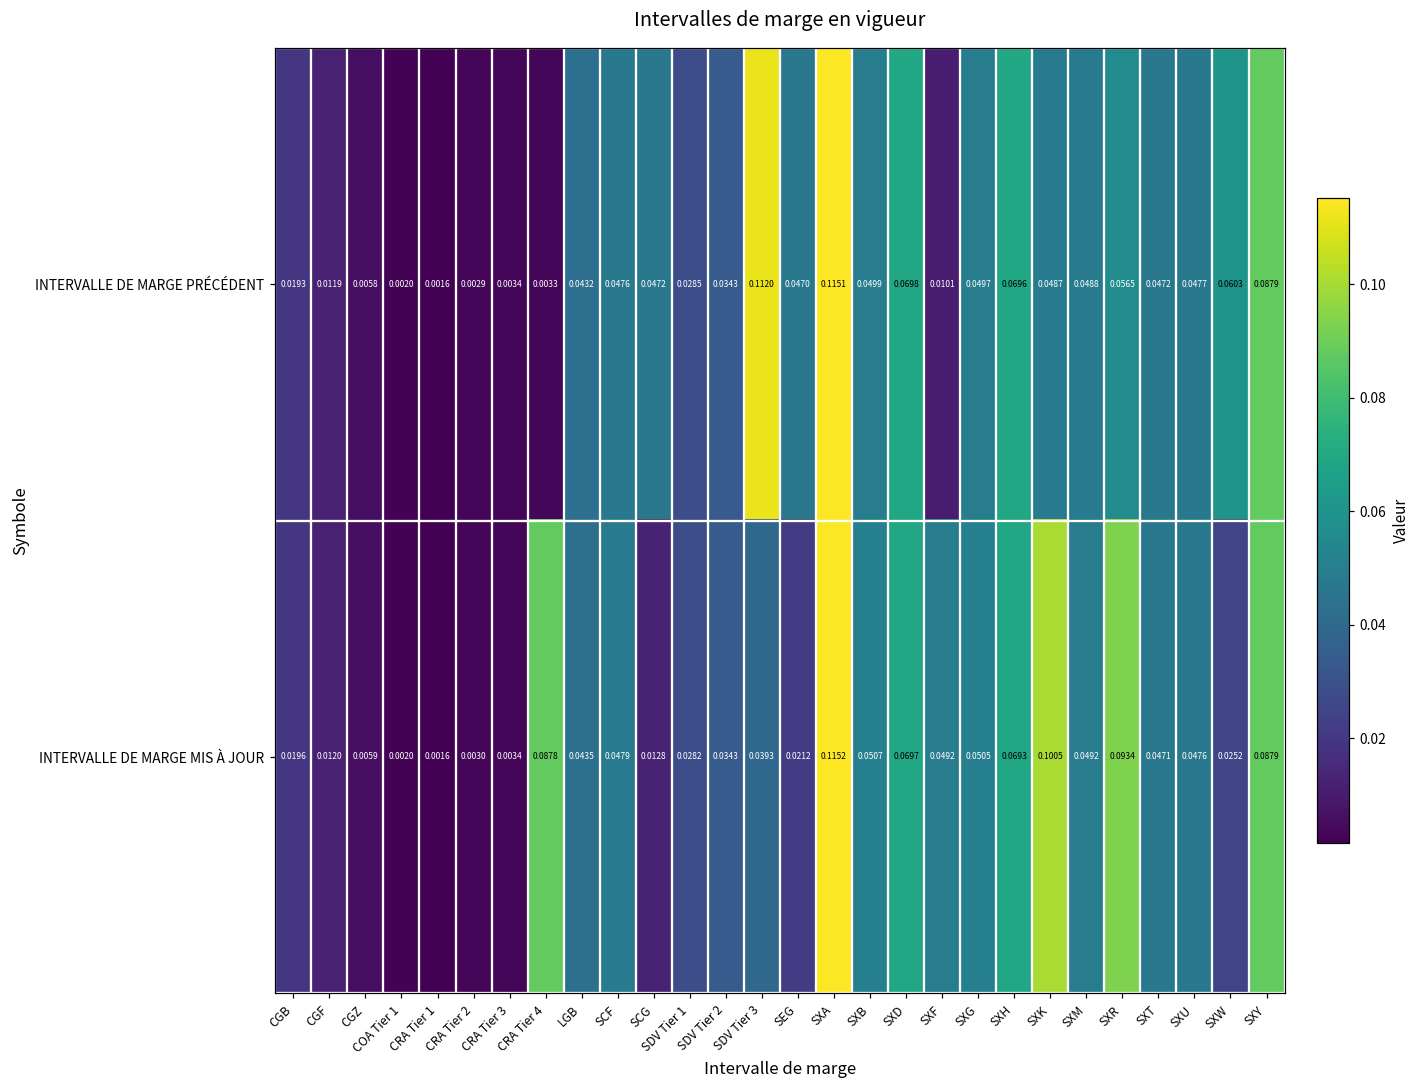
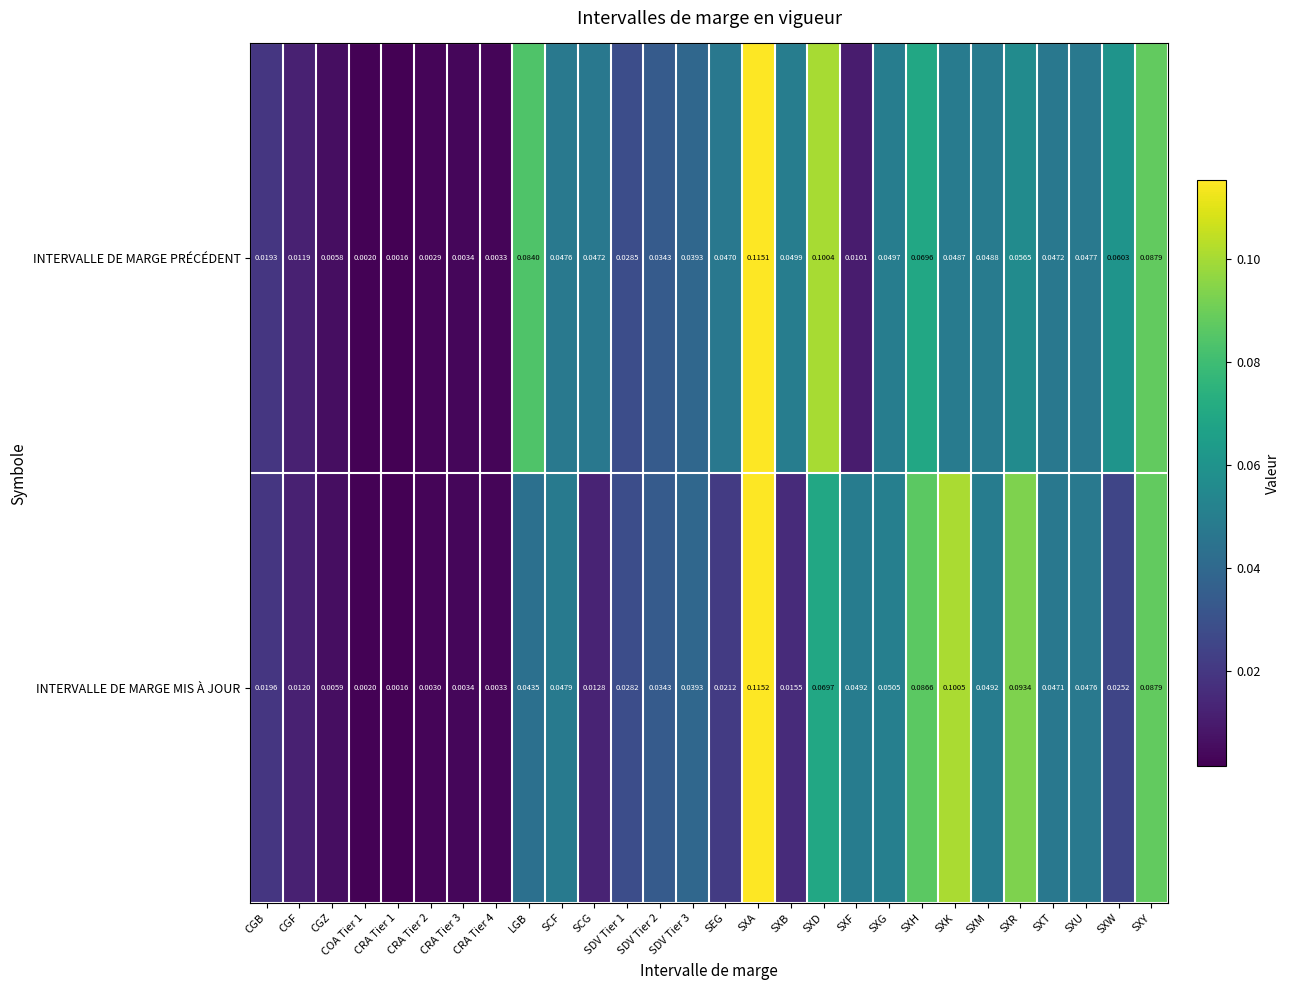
INTERVALLE DE MARGE PRÉCÉDENT, LGB: 0.0432 -> 0.0840
INTERVALLE DE MARGE PRÉCÉDENT, SDV Tier 3: 0.1120 -> 0.0393
INTERVALLE DE MARGE PRÉCÉDENT, SXD: 0.0698 -> 0.1004
INTERVALLE DE MARGE MIS À JOUR, CRA Tier 4: 0.0878 -> 0.0033
INTERVALLE DE MARGE MIS À JOUR, SXB: 0.0507 -> 0.0155
INTERVALLE DE MARGE MIS À JOUR, SXH: 0.0693 -> 0.0866
